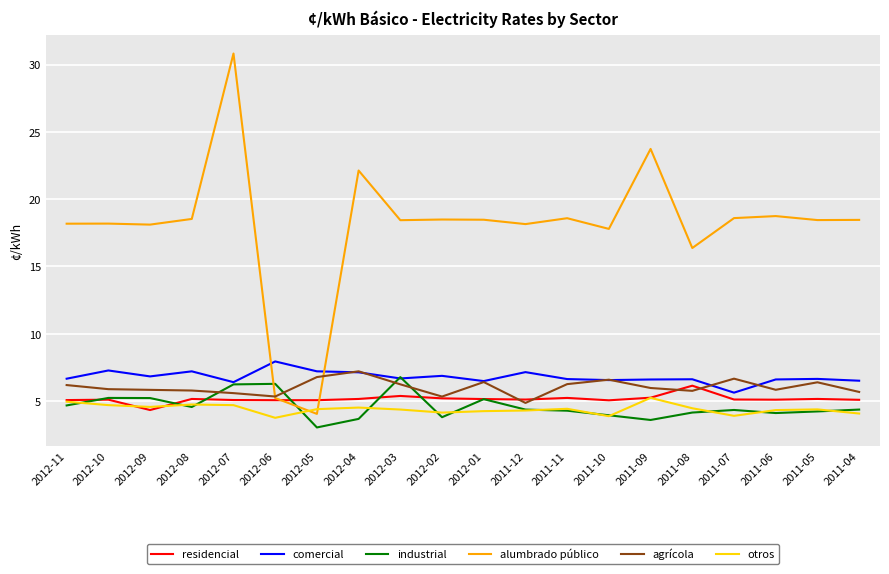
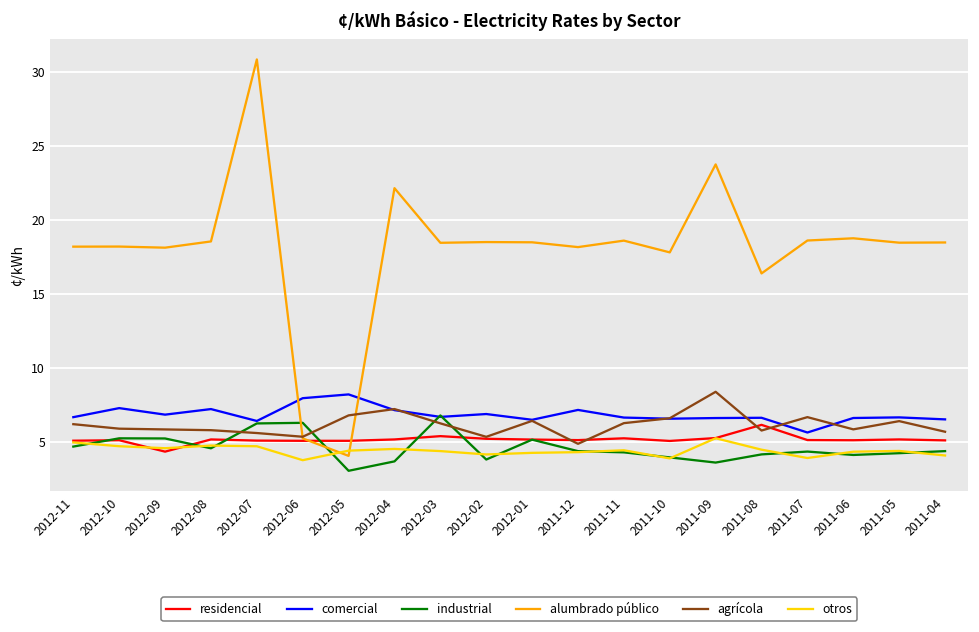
comercial, 2012-05: 7.2 -> 8.2
agrícola, 2011-09: 6.0 -> 8.4
